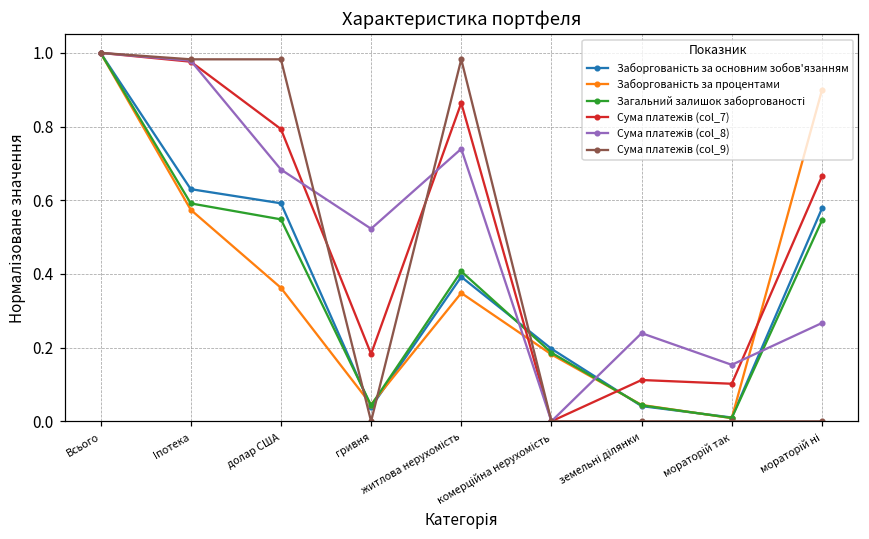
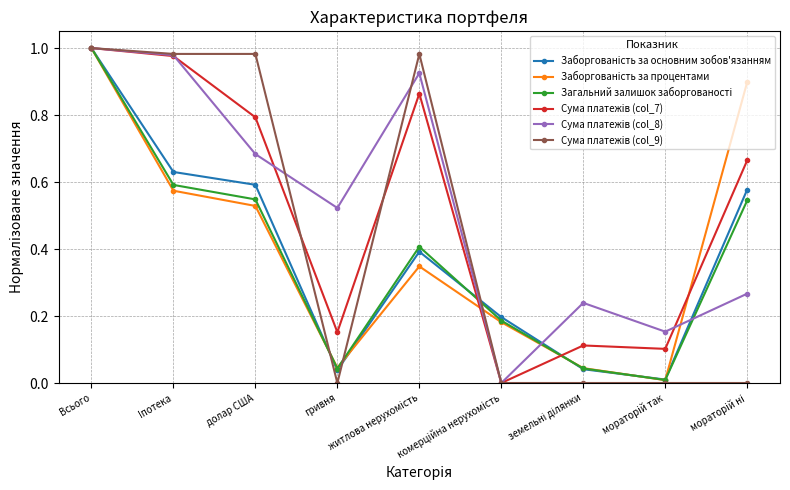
Заборгованість за процентами, долар США: 0.36 -> 0.53
Сума платежів (col_7), гривня: 0.18 -> 0.15
Сума платежів (col_8), житлова нерухомість: 0.74 -> 0.93
